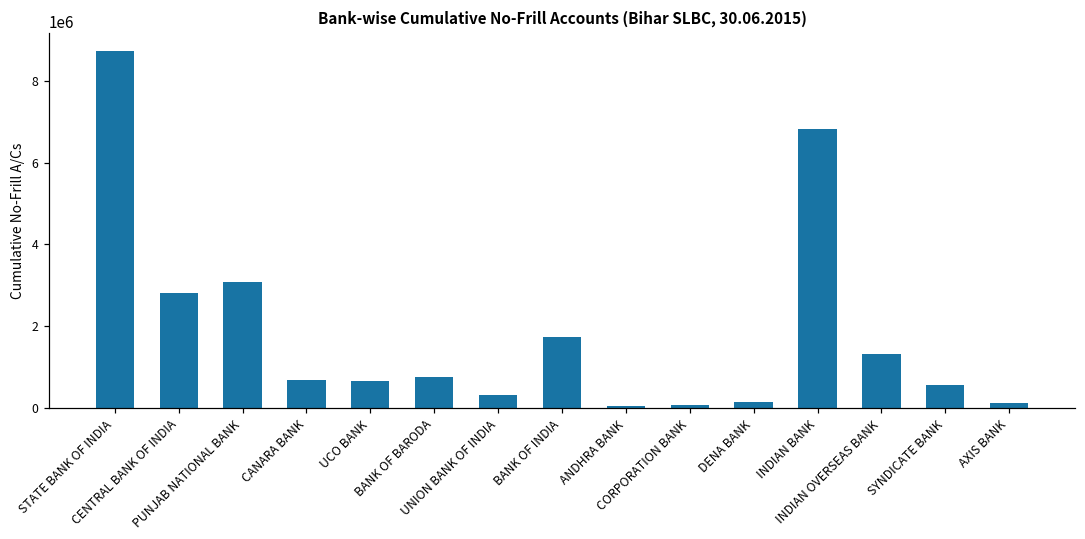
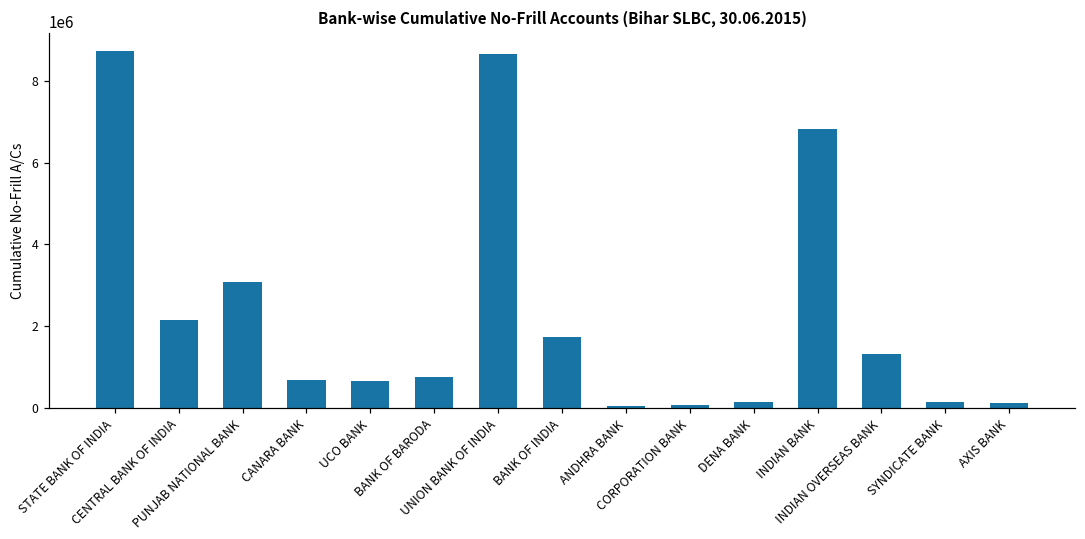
CENTRAL BANK OF INDIA: 2800000 -> 2100000
UNION BANK OF INDIA: 300000 -> 8700000
SYNDICATE BANK: 600000 -> 100000
